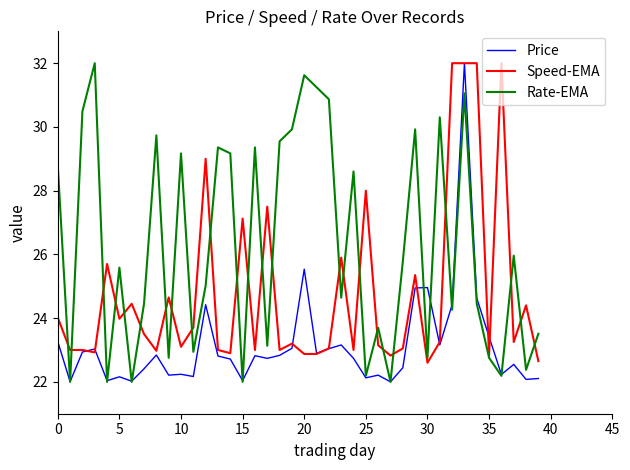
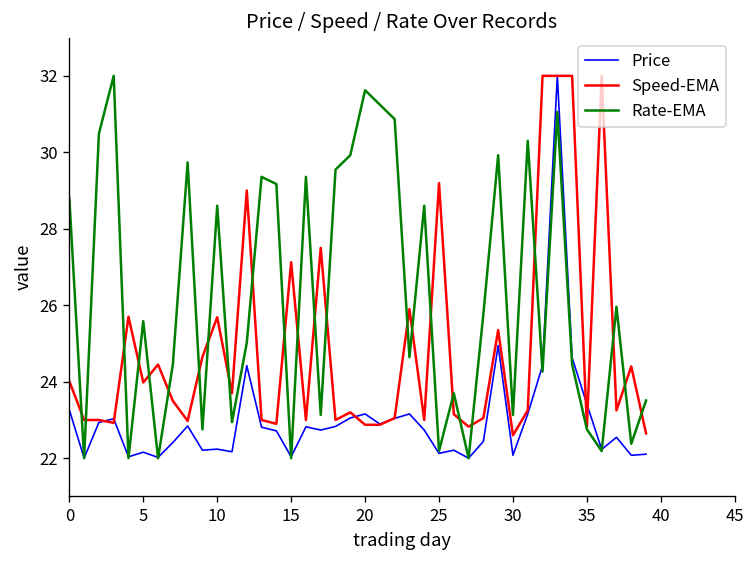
Speed-EMA, 10: 23.1 -> 25.7
Rate-EMA, 10: 29.2 -> 28.6
Price, 20: 25.5 -> 23.2
Speed-EMA, 25: 28.0 -> 29.2
Price, 30: 25.0 -> 22.1
Rate-EMA, 30: 22.8 -> 23.1
